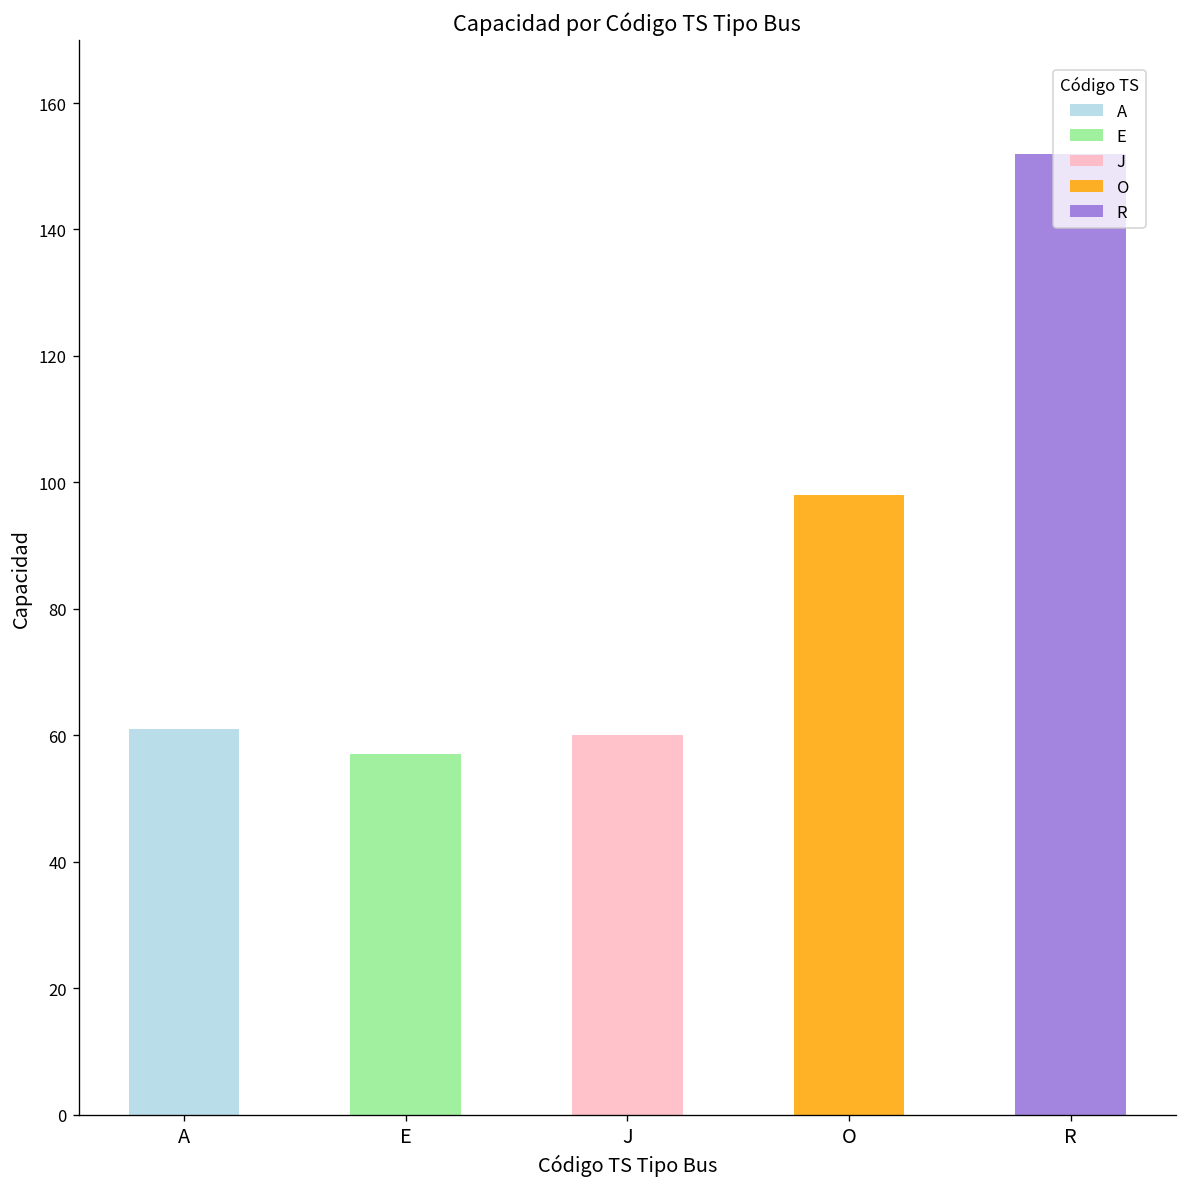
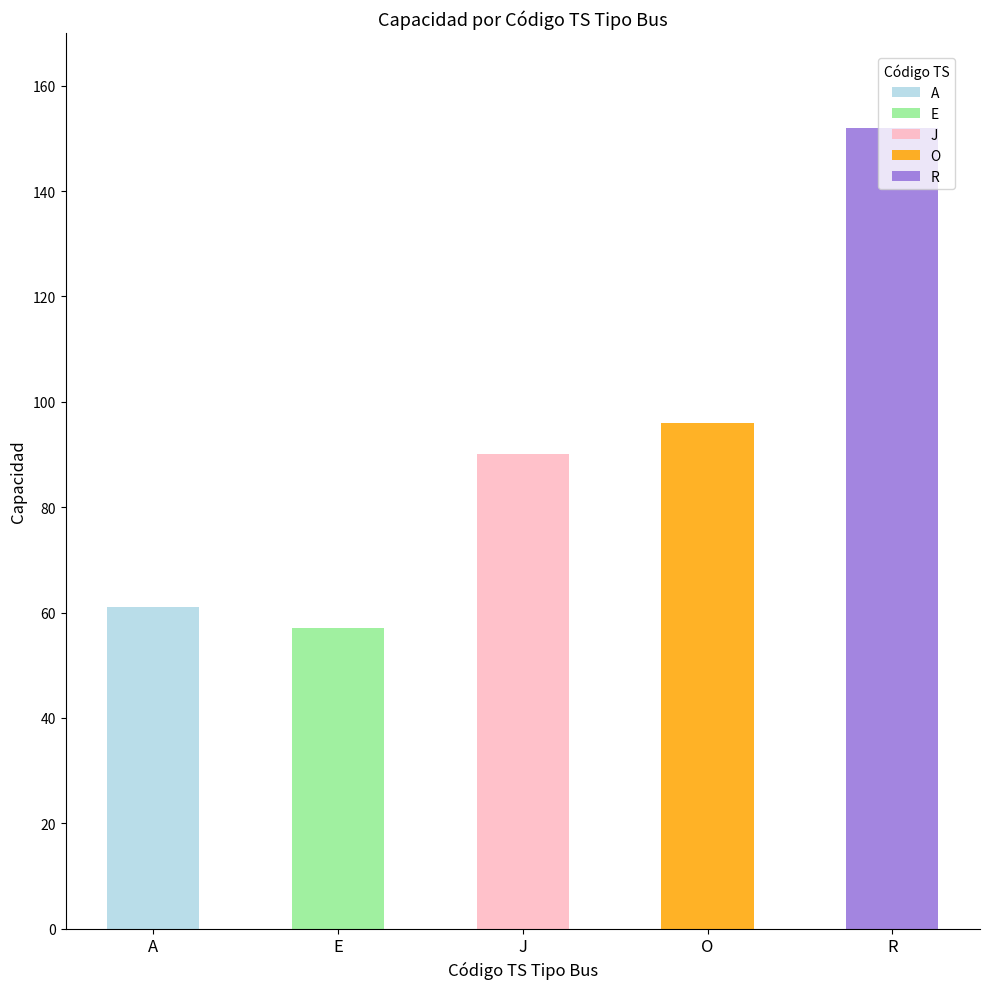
J: 60 -> 90
O: 98 -> 96
